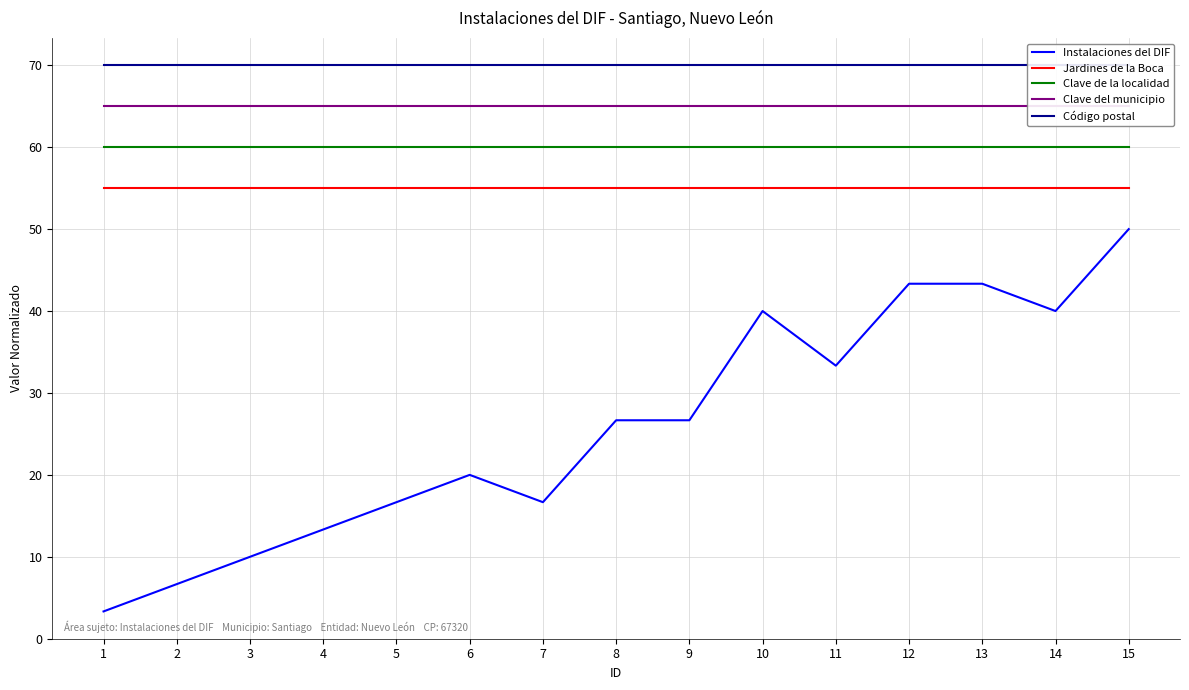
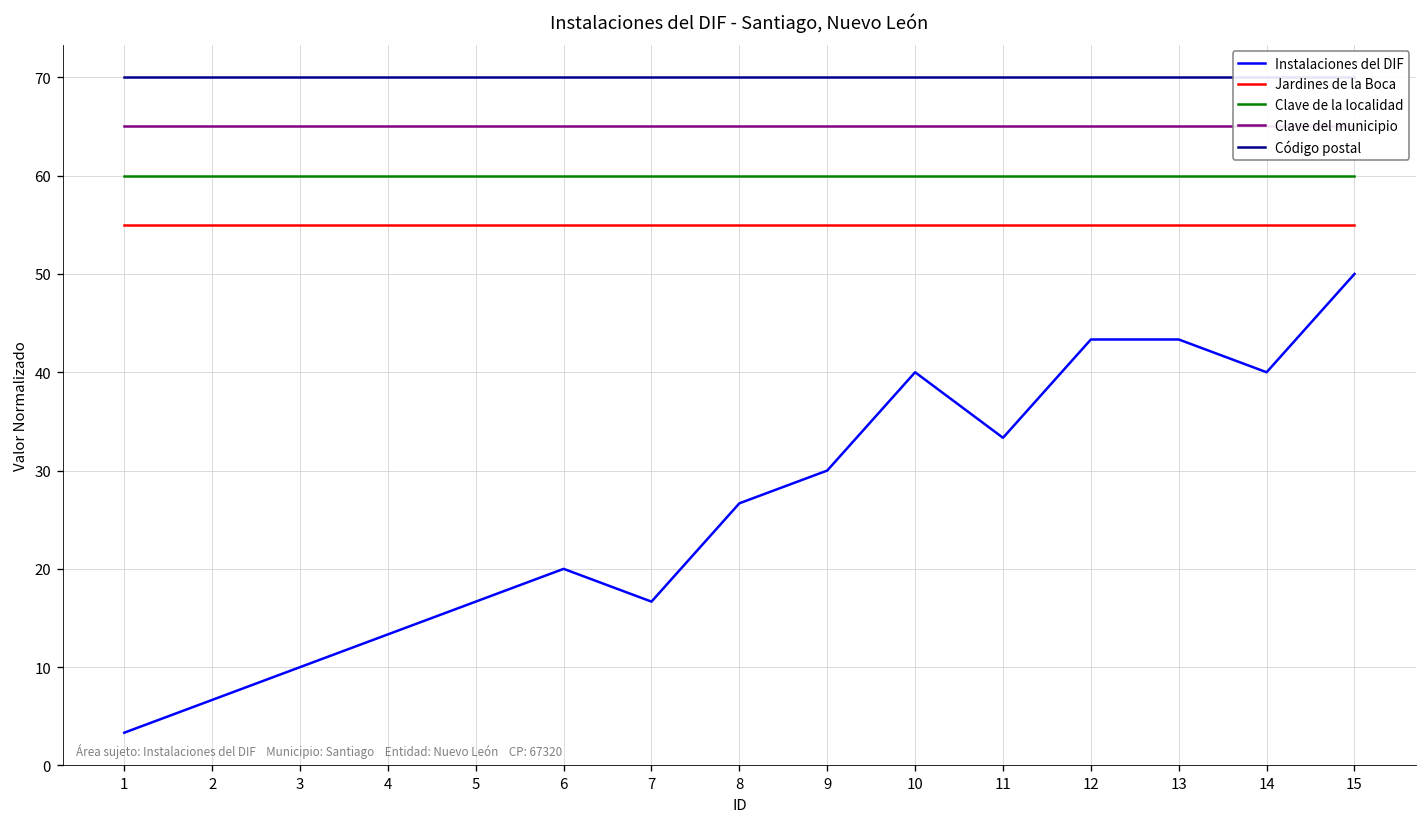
Instalaciones del DIF, 9: 27 -> 30
